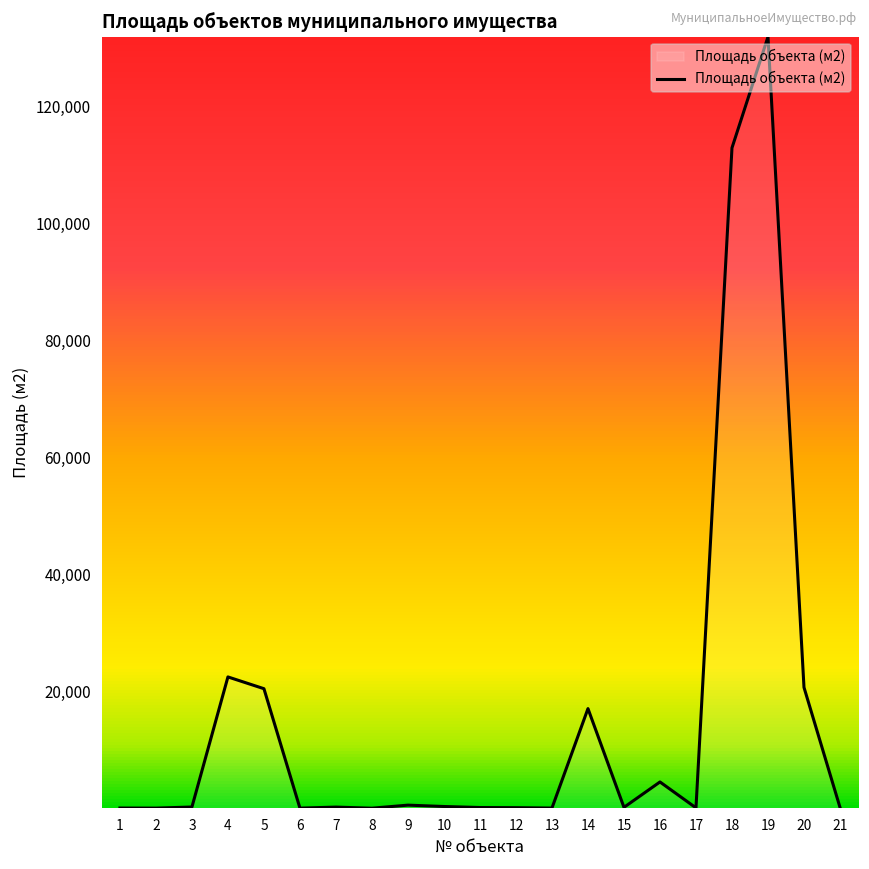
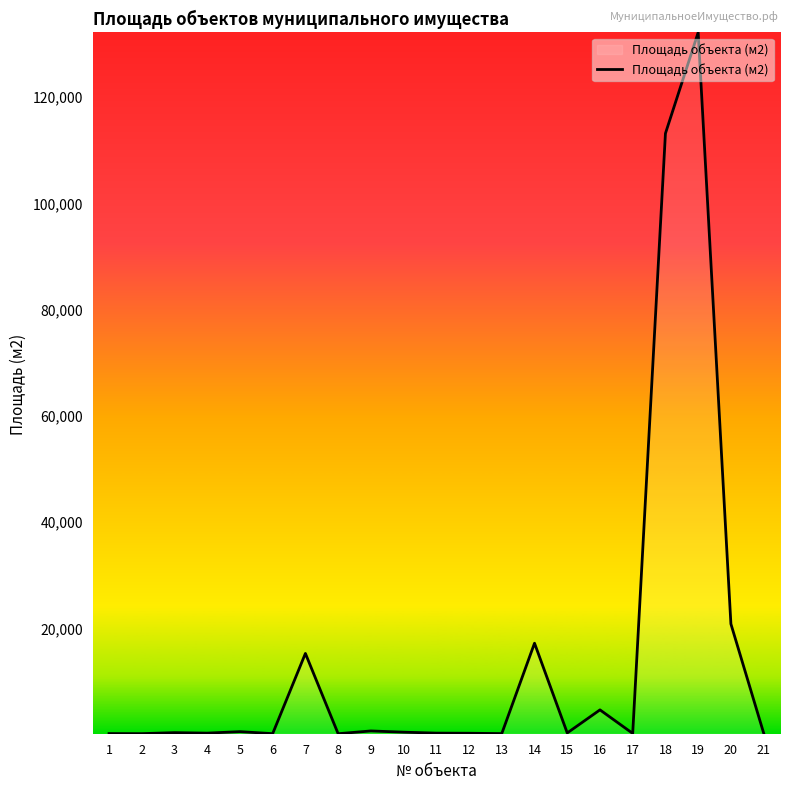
4: 22,000 -> 0
5: 20,000 -> 0
7: 0 -> 15,000
